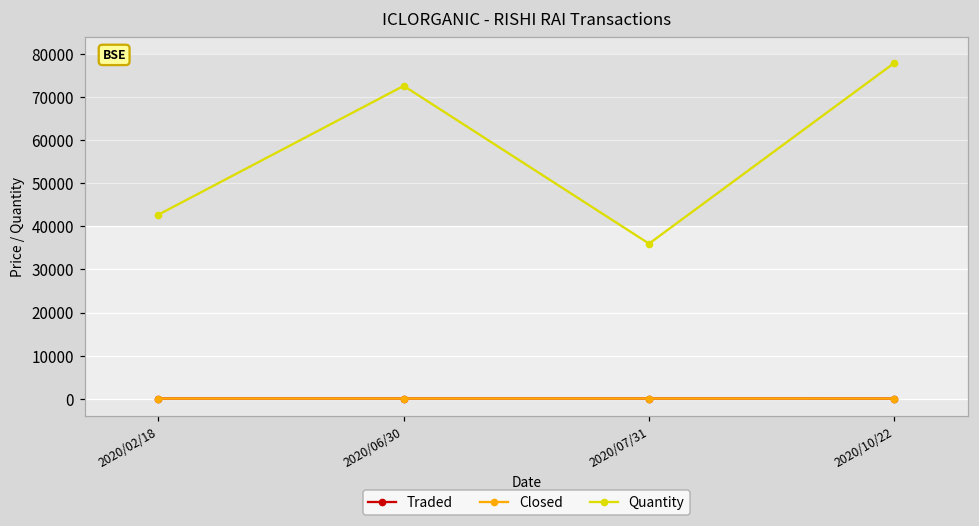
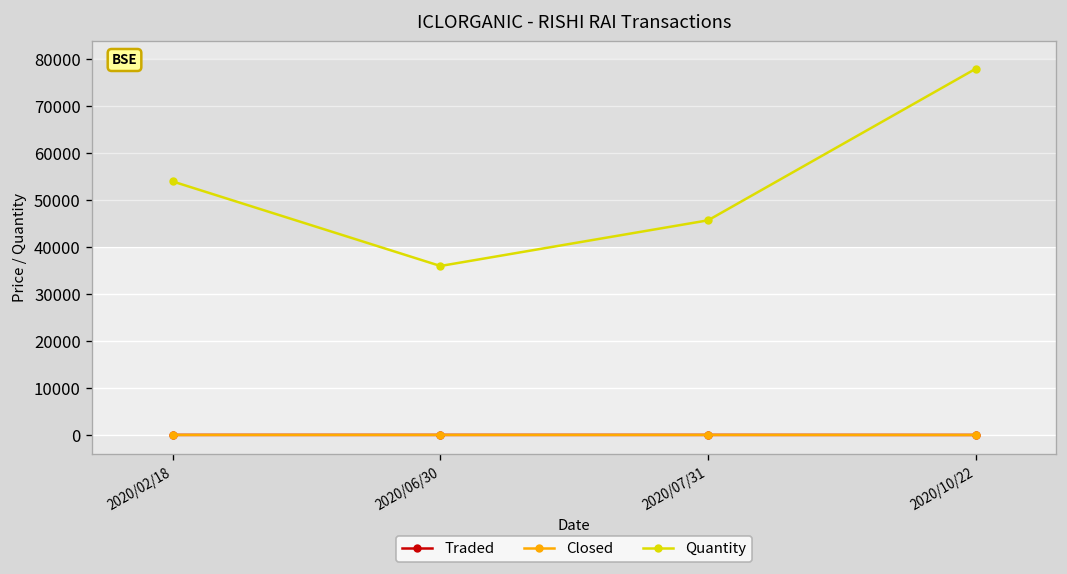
Quantity, 2020/02/18: 43000 -> 54000
Quantity, 2020/06/30: 73000 -> 36000
Quantity, 2020/07/31: 36000 -> 46000
